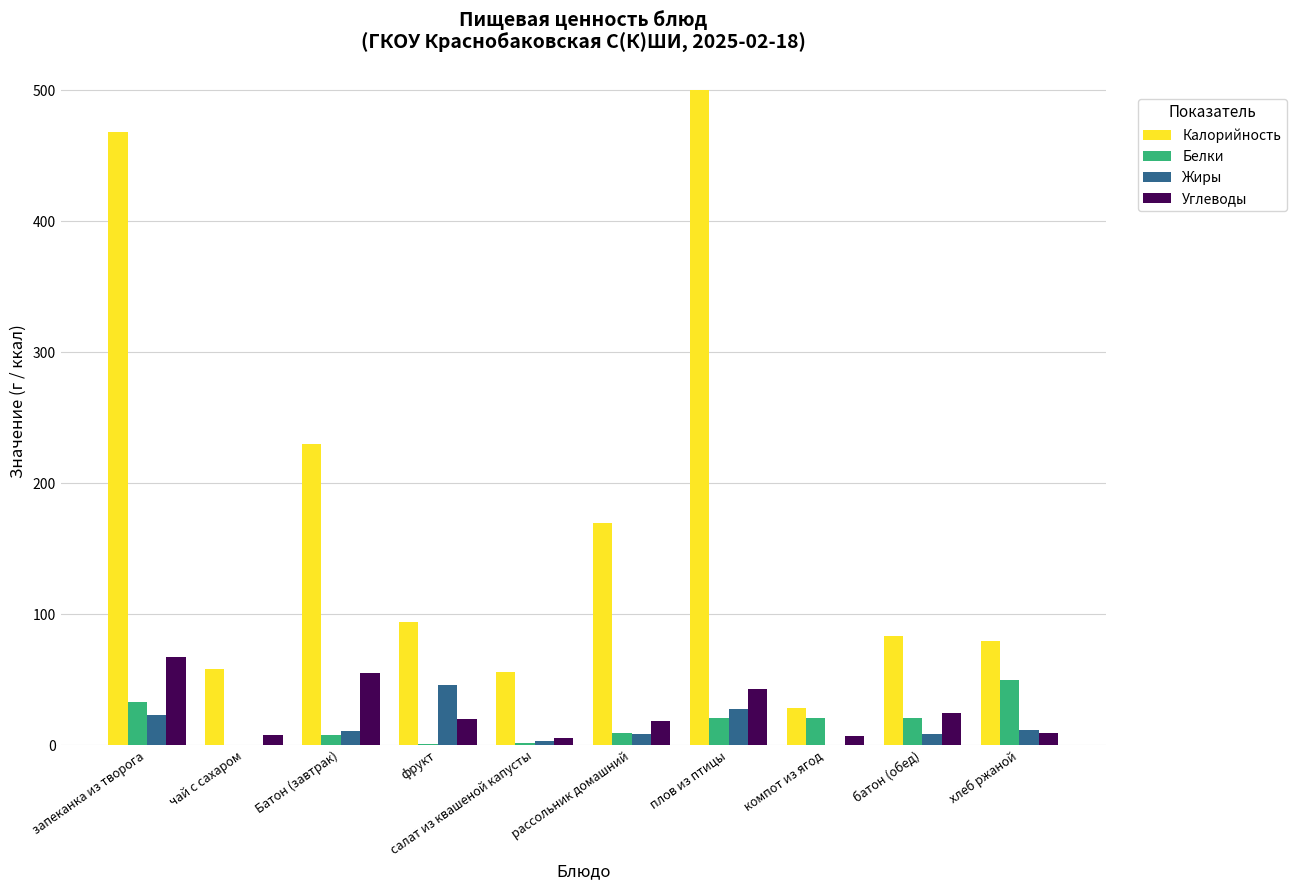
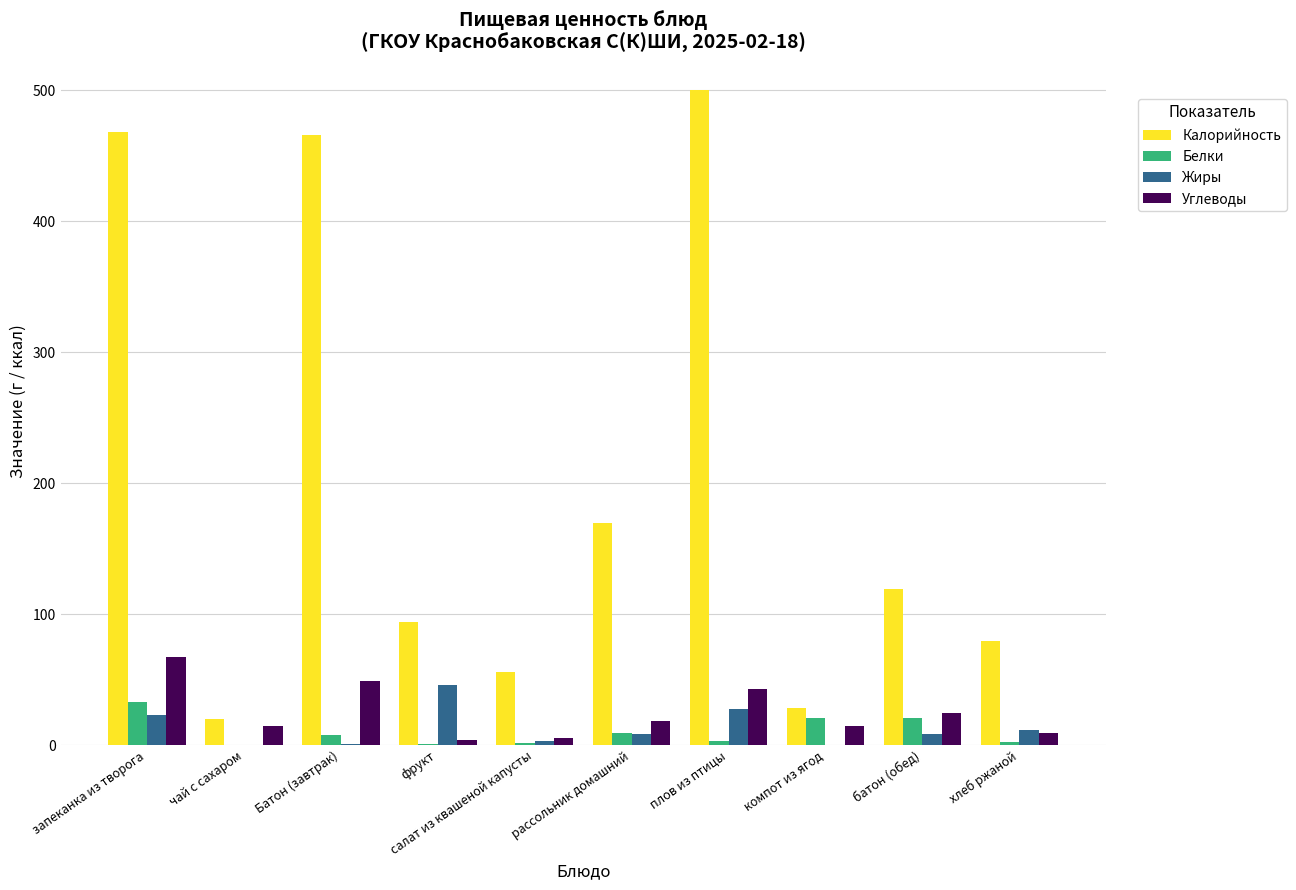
Калорийность, чай с сахаром: 58 -> 20
Углеводы, чай с сахаром: 8 -> 15
Калорийность, Батон (завтрак): 230 -> 466
Жиры, Батон (завтрак): 11 -> 1
Углеводы, Батон (завтрак): 55 -> 49
Углеводы, фрукт: 20 -> 4
Белки, плов из птицы: 20 -> 3
Углеводы, компот из ягод: 7 -> 14
Калорийность, батон (обед): 84 -> 119
Белки, хлеб ржаной: 50 -> 3
